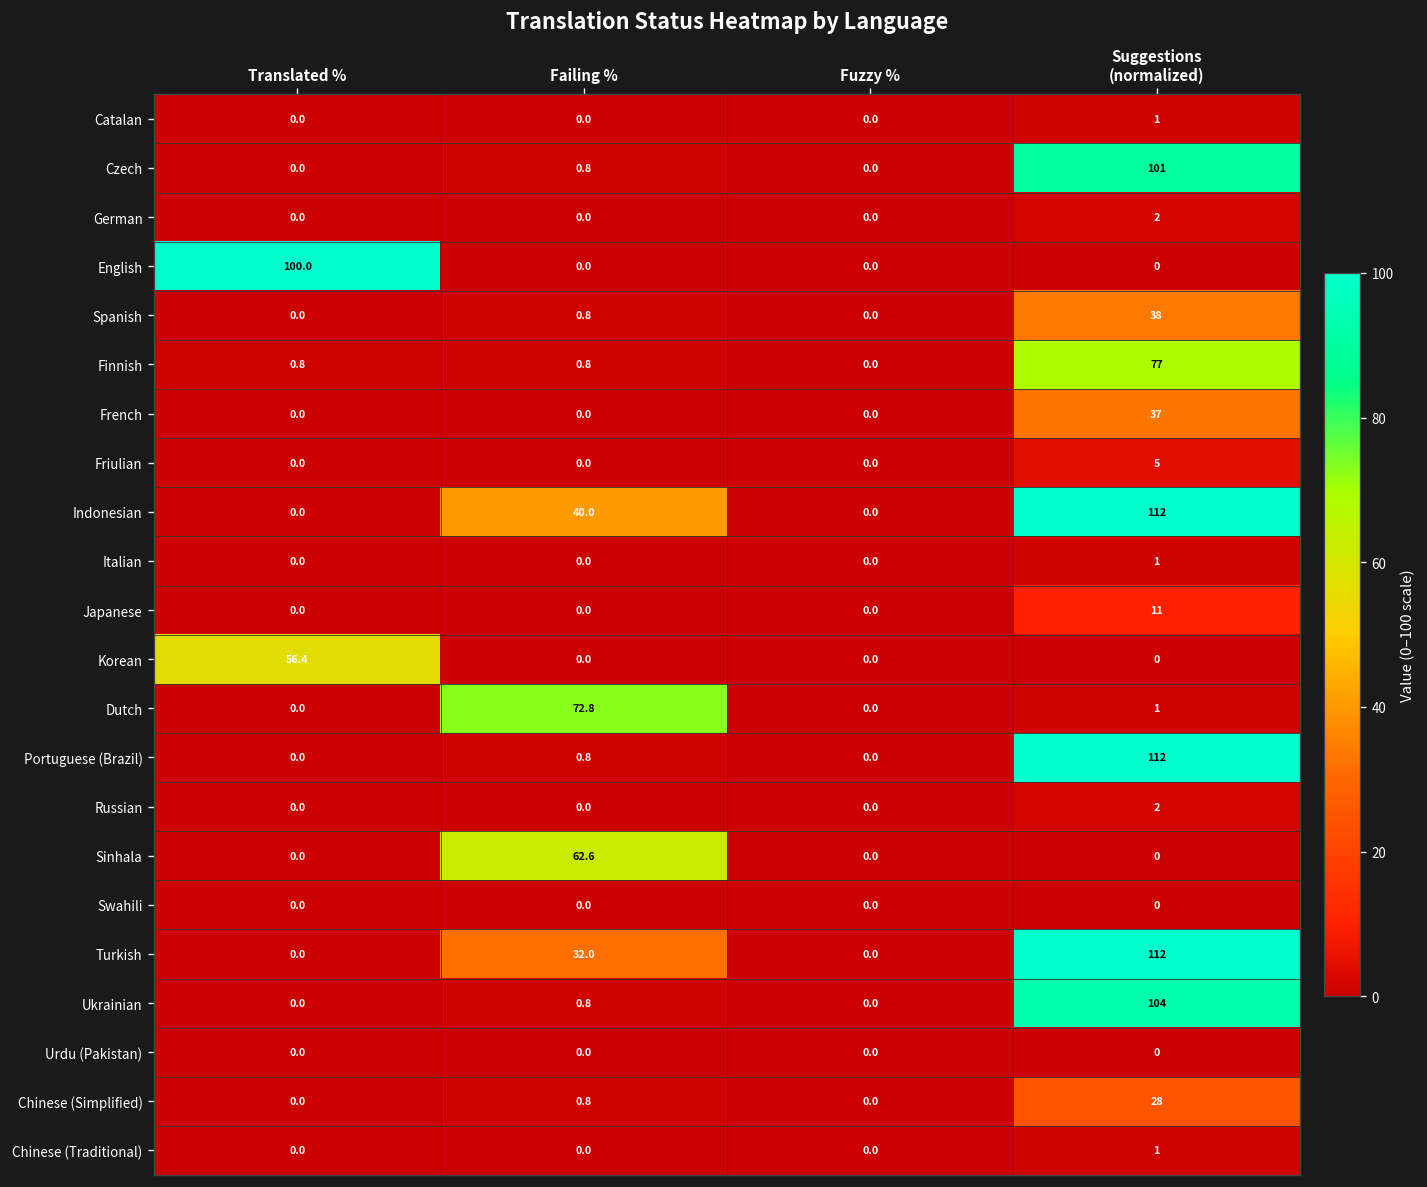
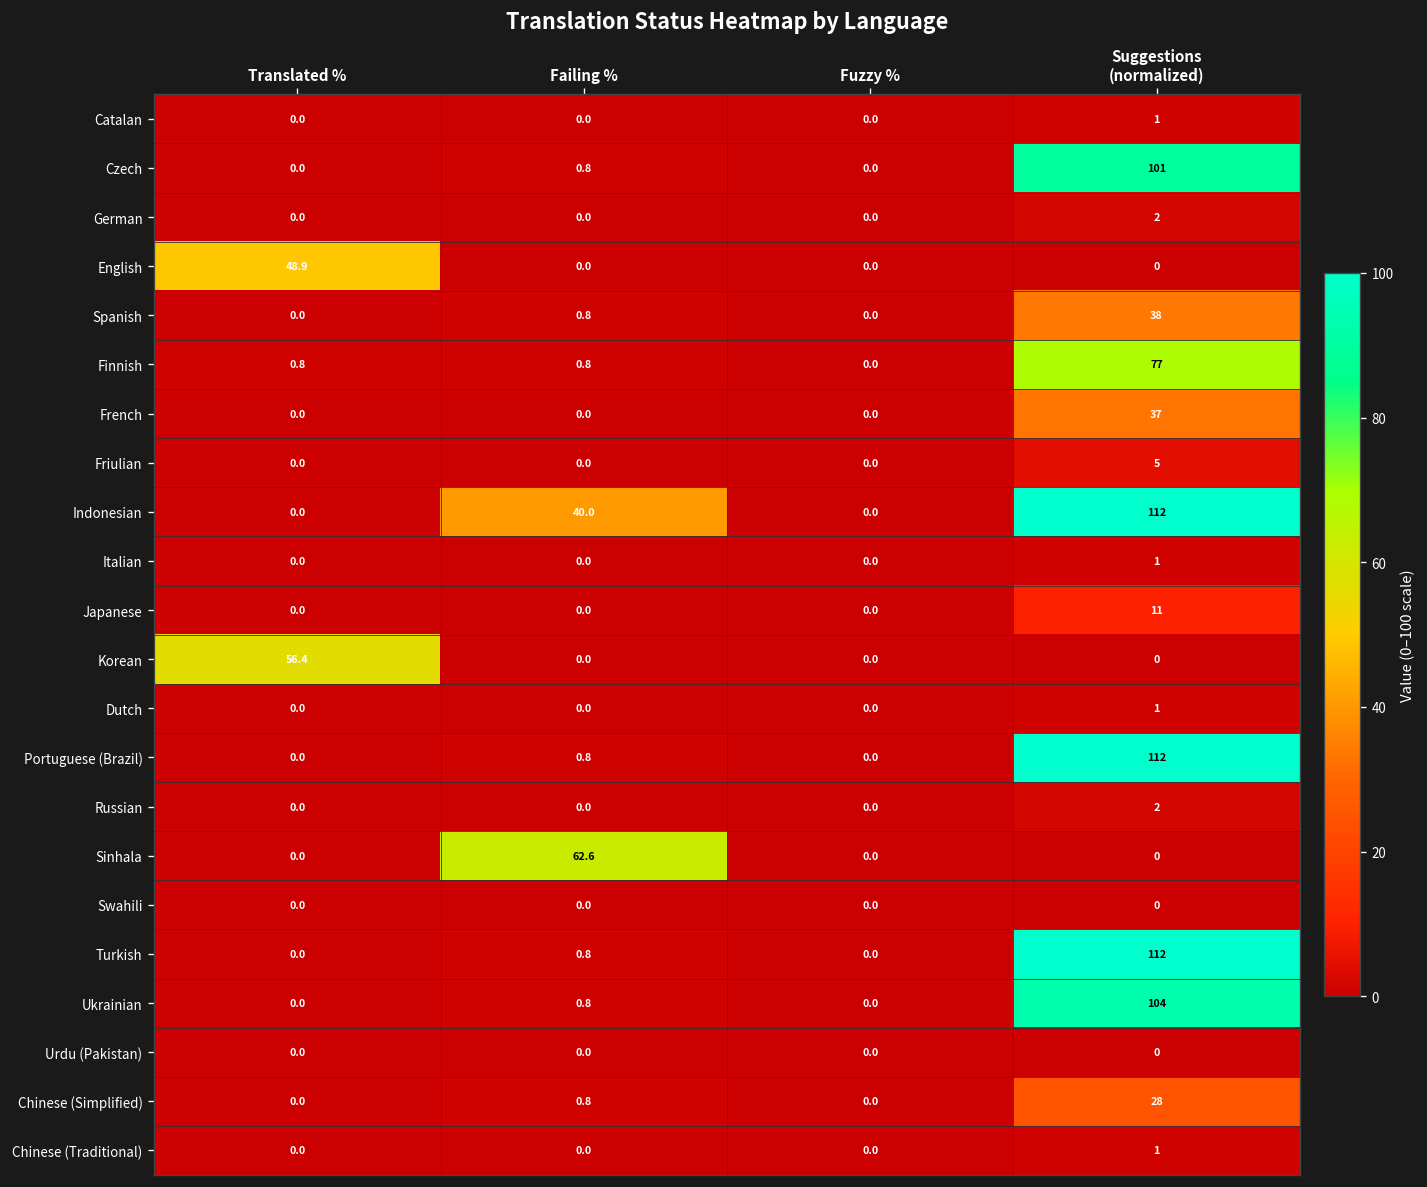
English, Translated %: 100.0 -> 48.9
Dutch, Failing %: 72.8 -> 0.0
Turkish, Failing %: 32.0 -> 0.8
